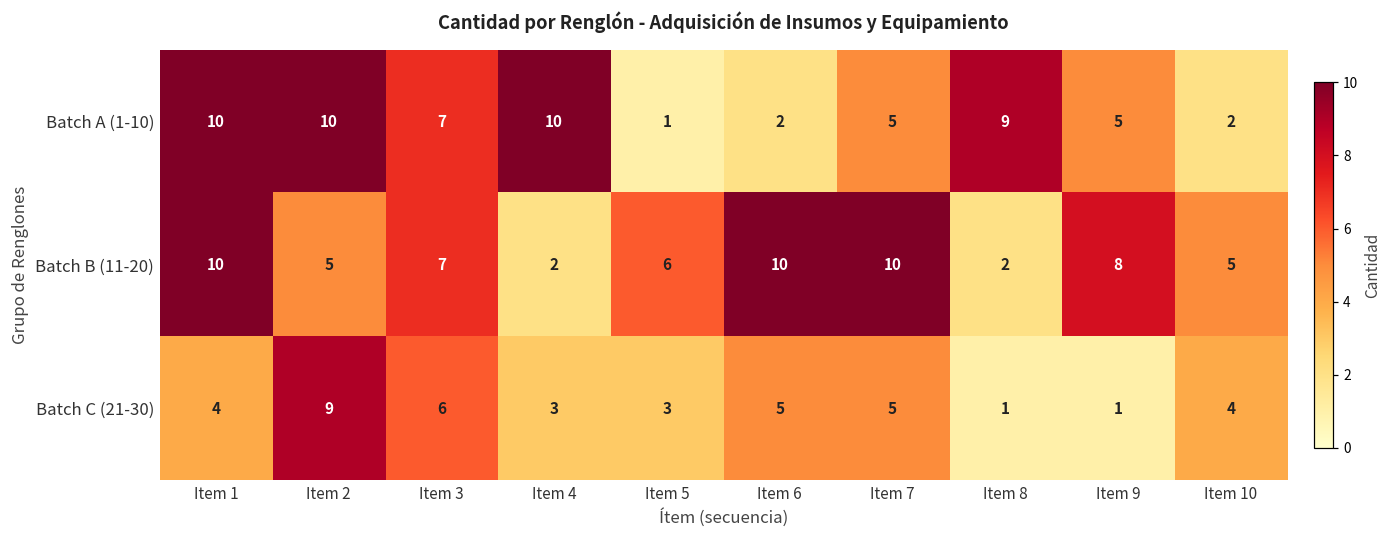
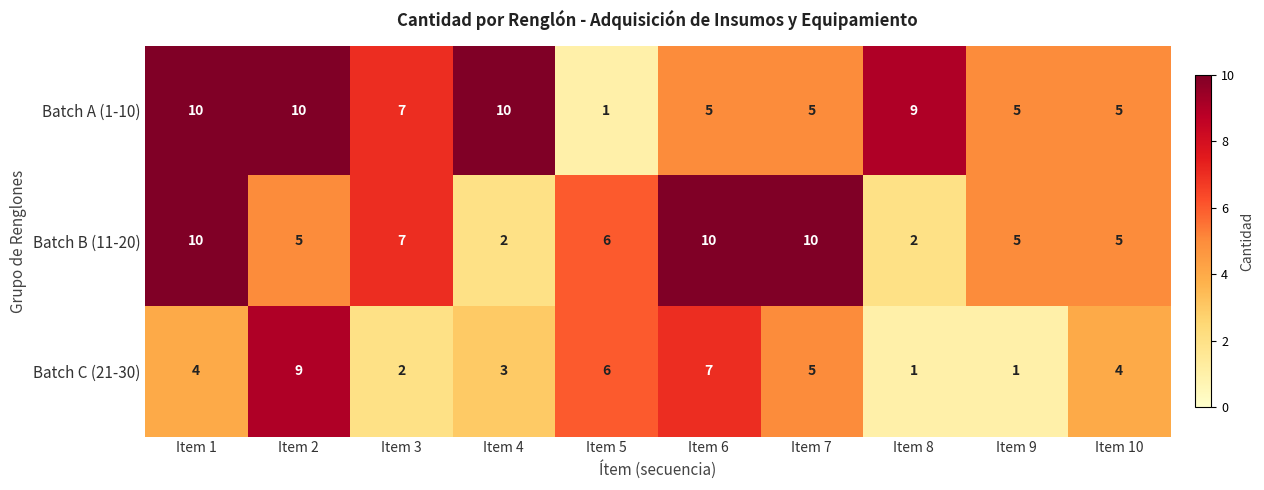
Batch A (1-10), Item 6: 2 -> 5
Batch A (1-10), Item 10: 2 -> 5
Batch B (11-20), Item 9: 8 -> 5
Batch C (21-30), Item 3: 6 -> 2
Batch C (21-30), Item 5: 3 -> 6
Batch C (21-30), Item 6: 5 -> 7
